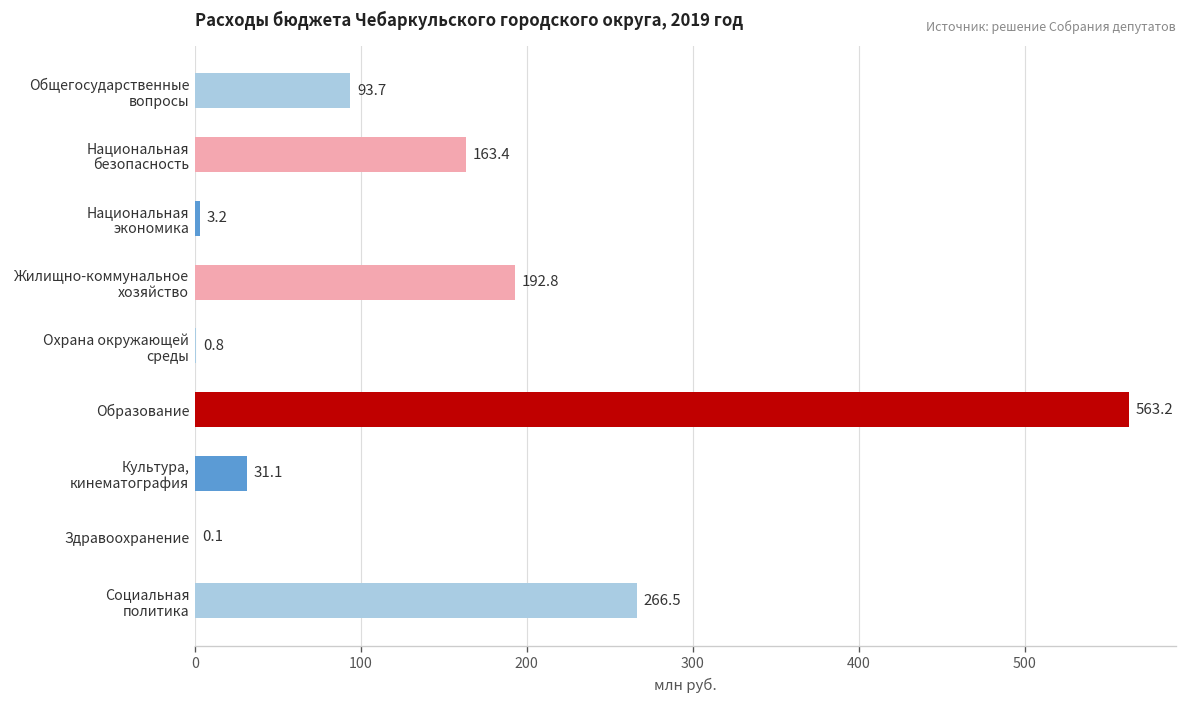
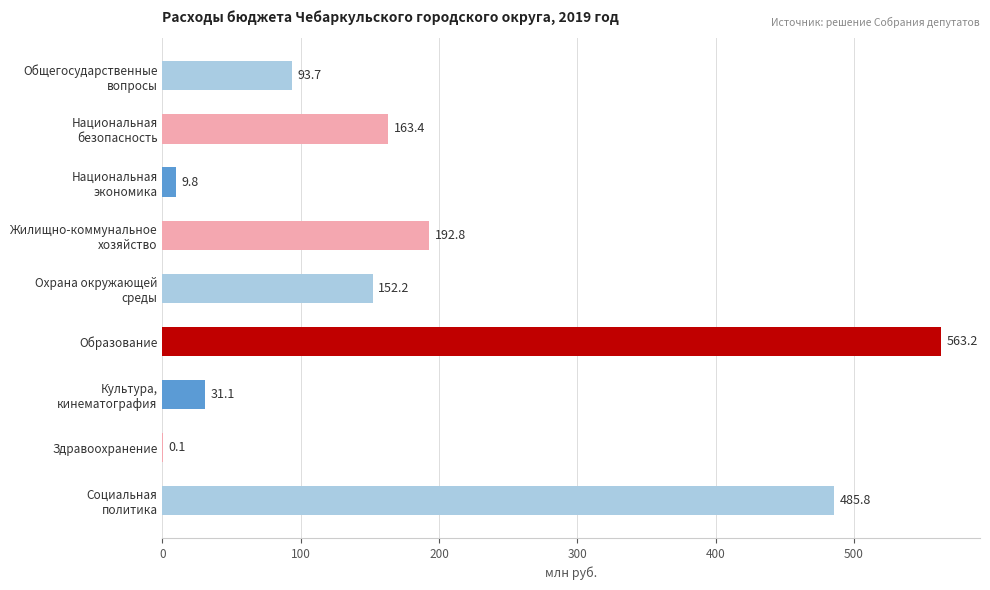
Национальная экономика: 3.2 -> 9.8
Охрана окружающей среды: 0.8 -> 152.2
Социальная политика: 266.5 -> 485.8
